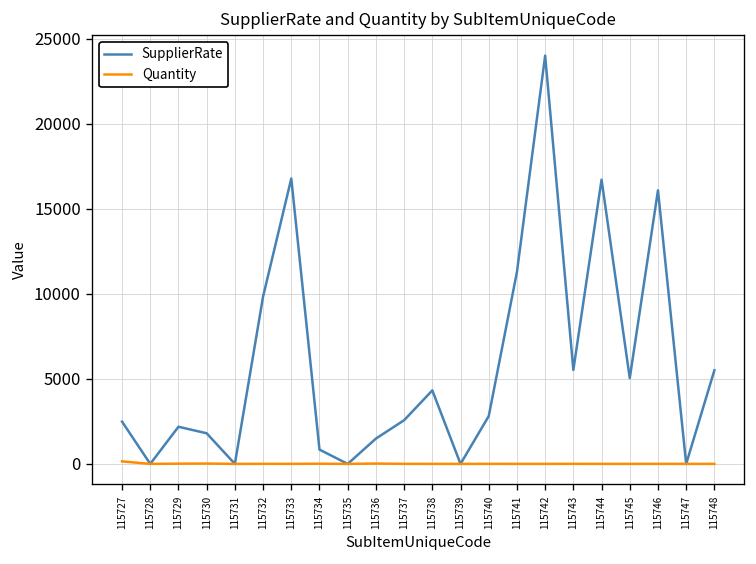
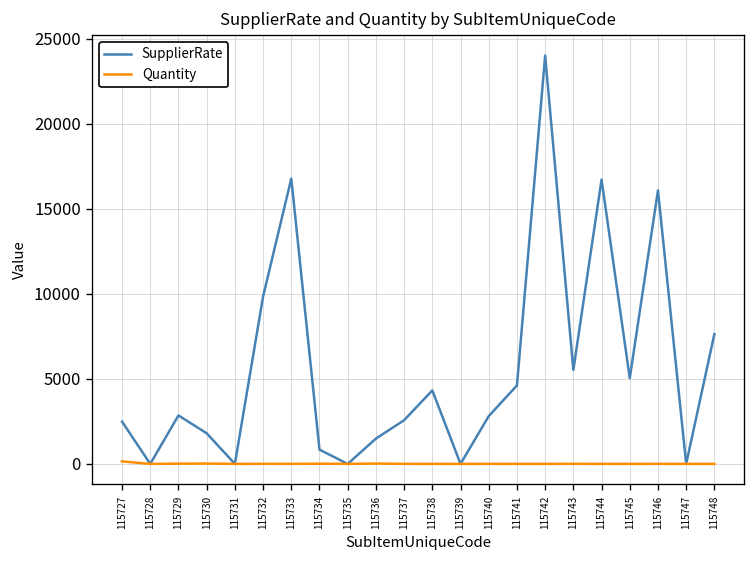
SupplierRate, 115729: 2200 -> 2800
SupplierRate, 115741: 11300 -> 4600
SupplierRate, 115748: 5500 -> 7600
